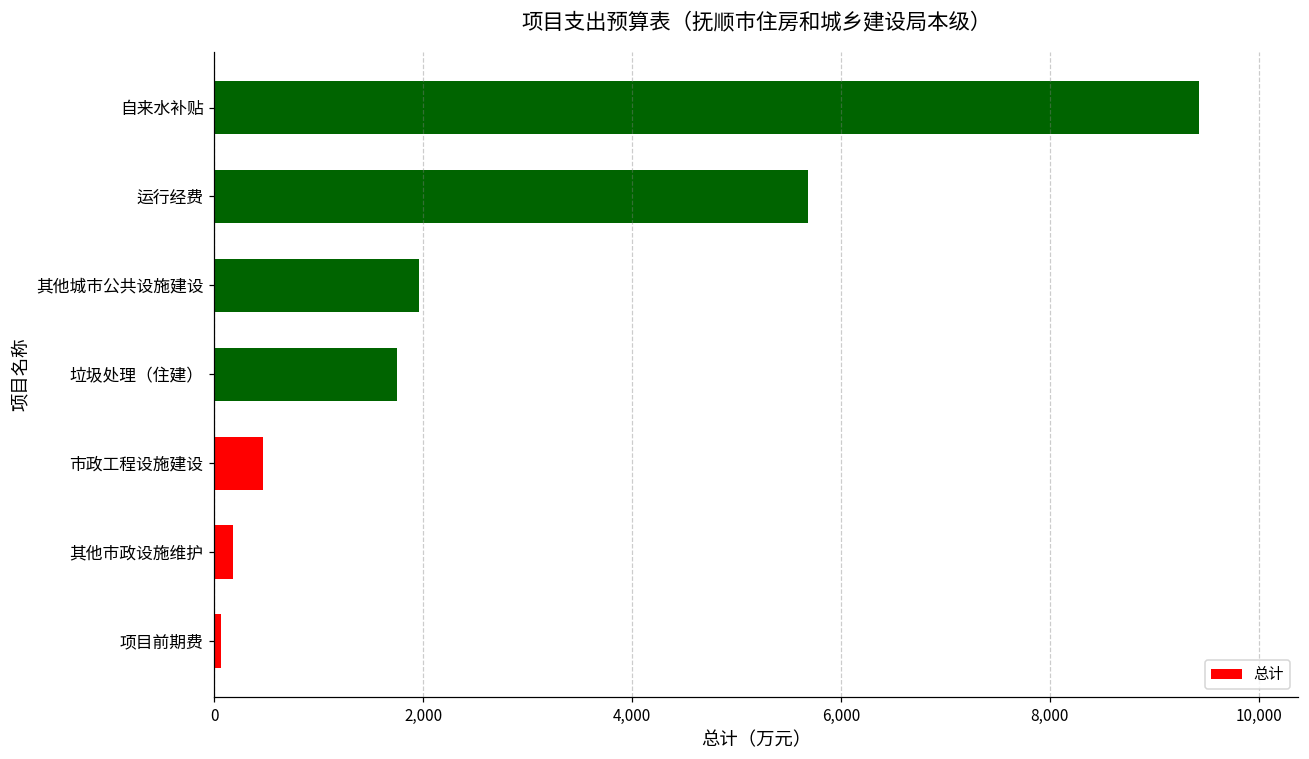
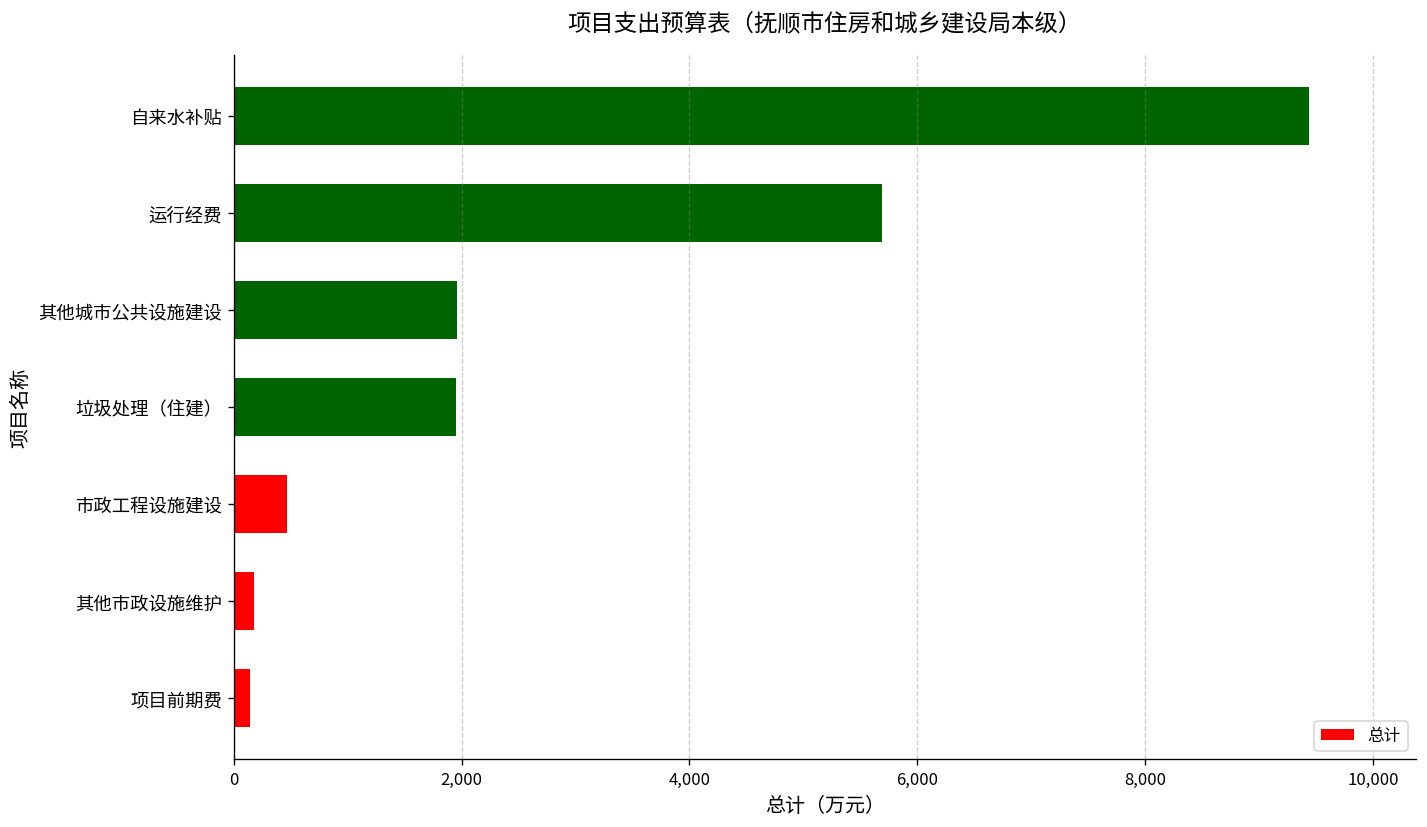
垃圾处理（住建）: 1,800 -> 2,000
项目前期费: 60 -> 150
